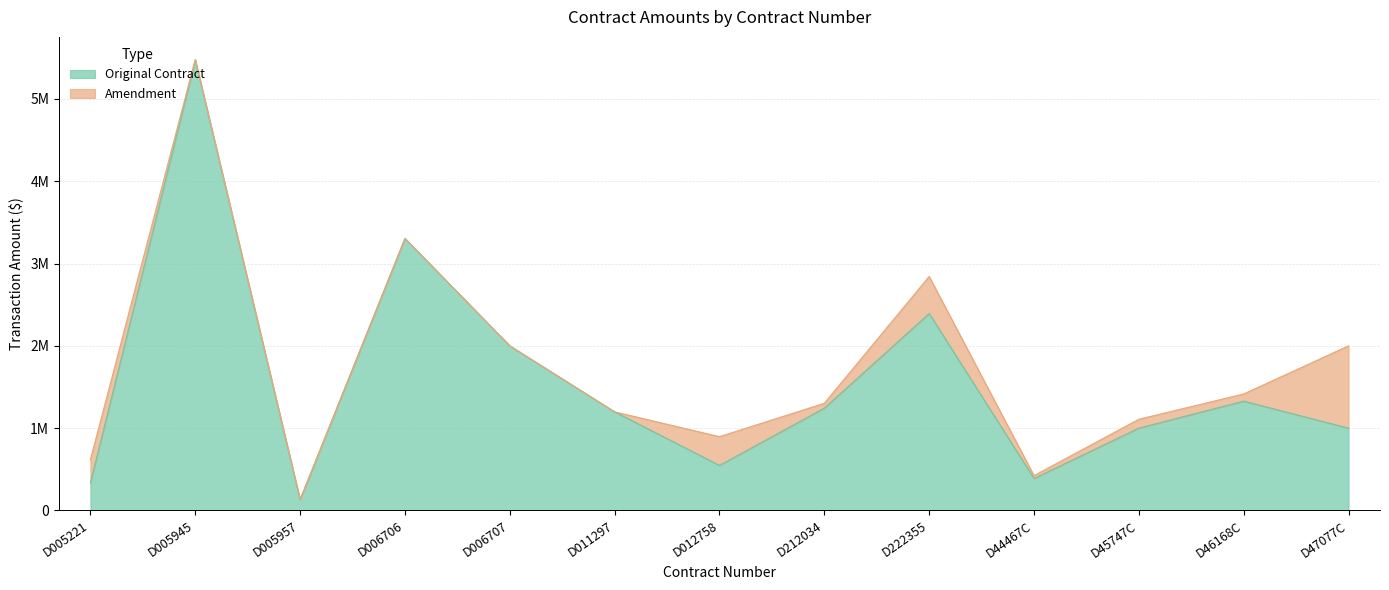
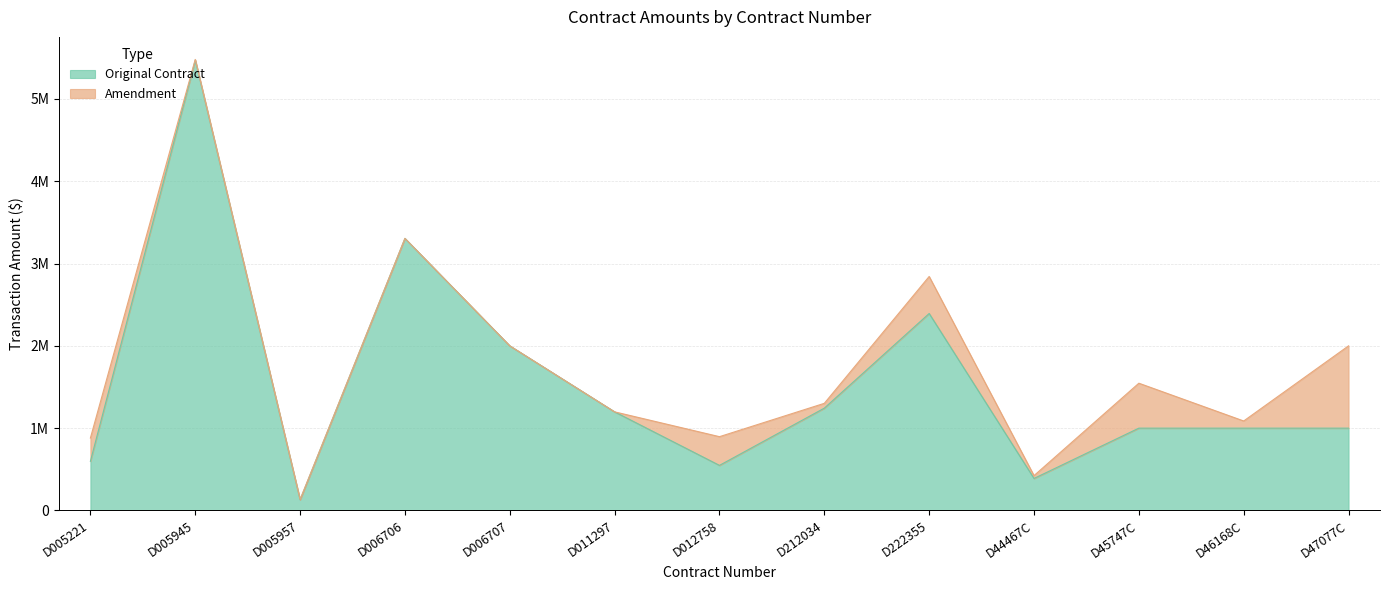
Original Contract, D005221: 300000 -> 600000
Amendment, D45747C: 100000 -> 500000
Original Contract, D46168C: 1300000 -> 1000000
